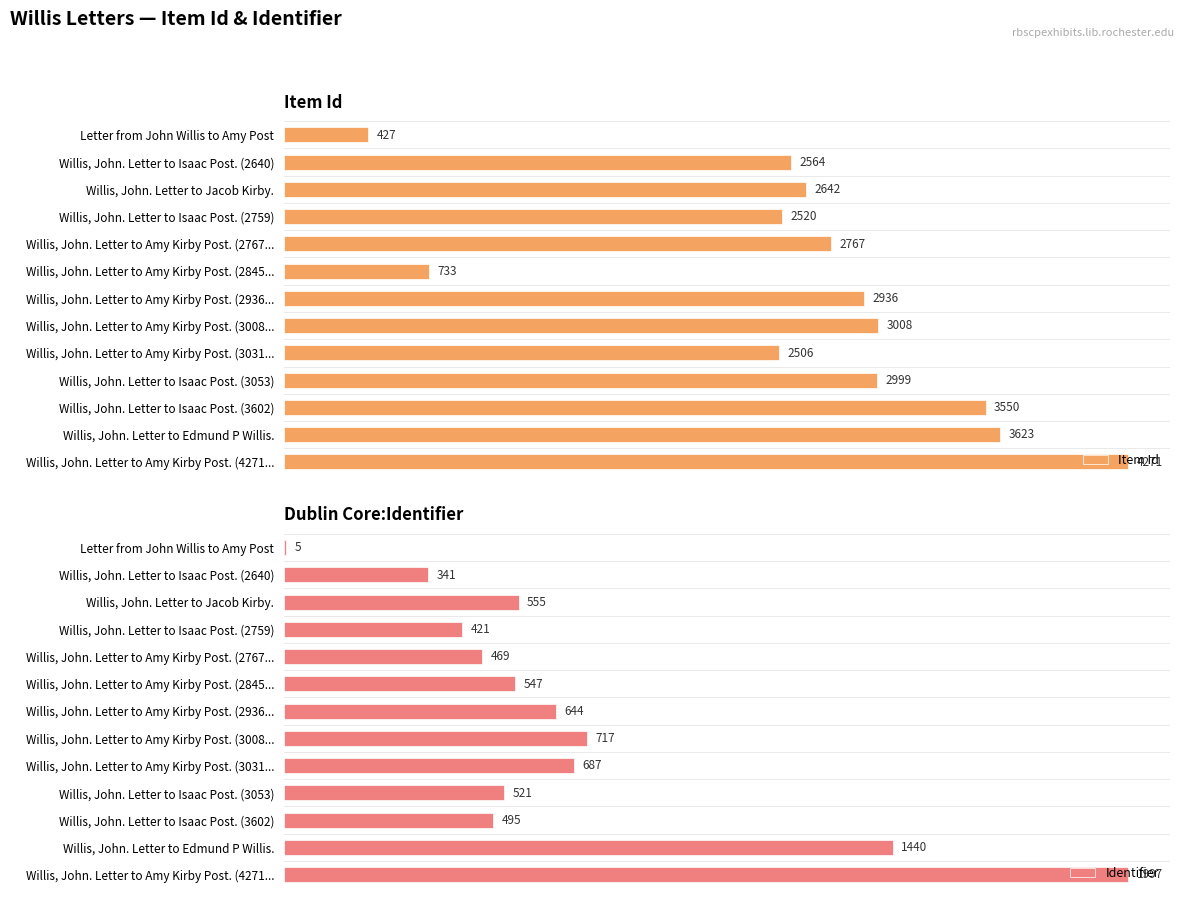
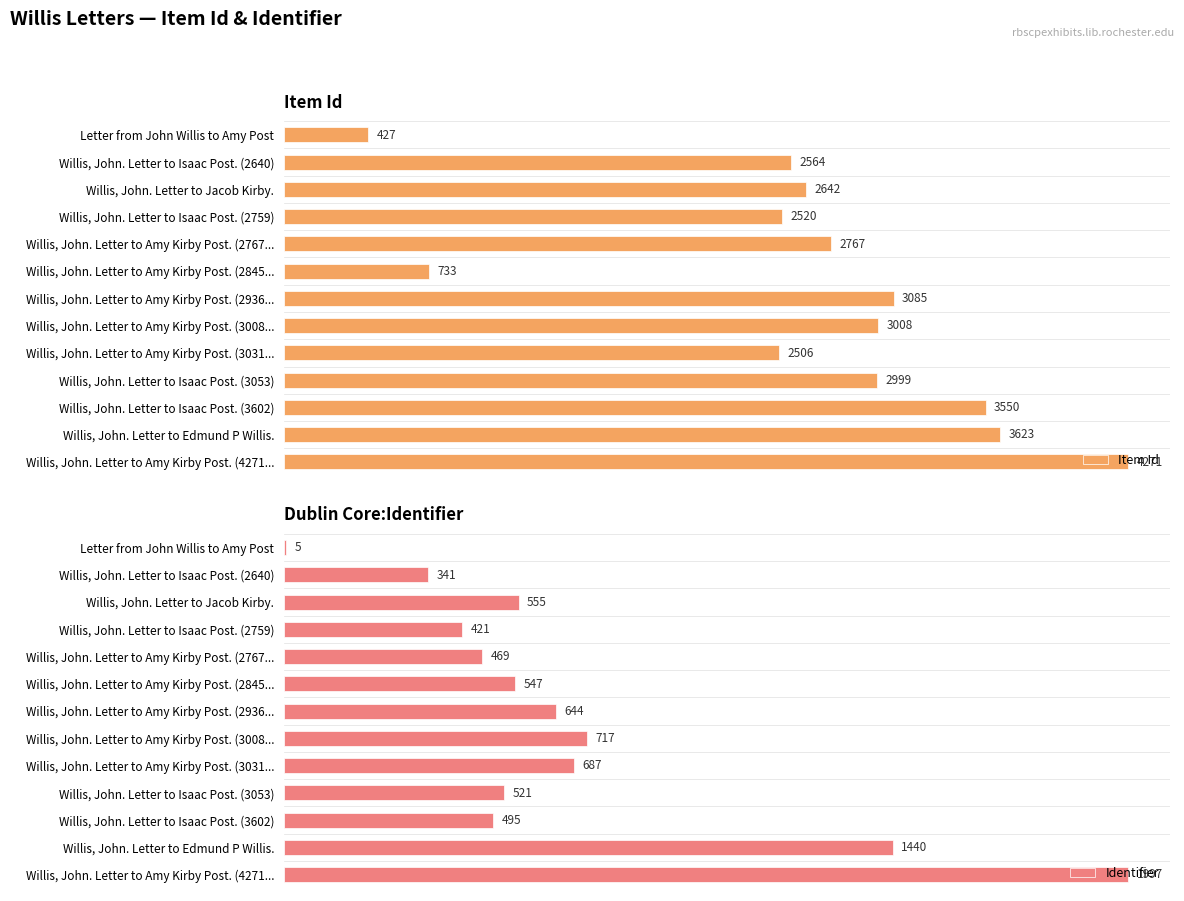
Item Id, Willis, John. Letter to Amy Kirby Post. (2936...: 2936 -> 3085
